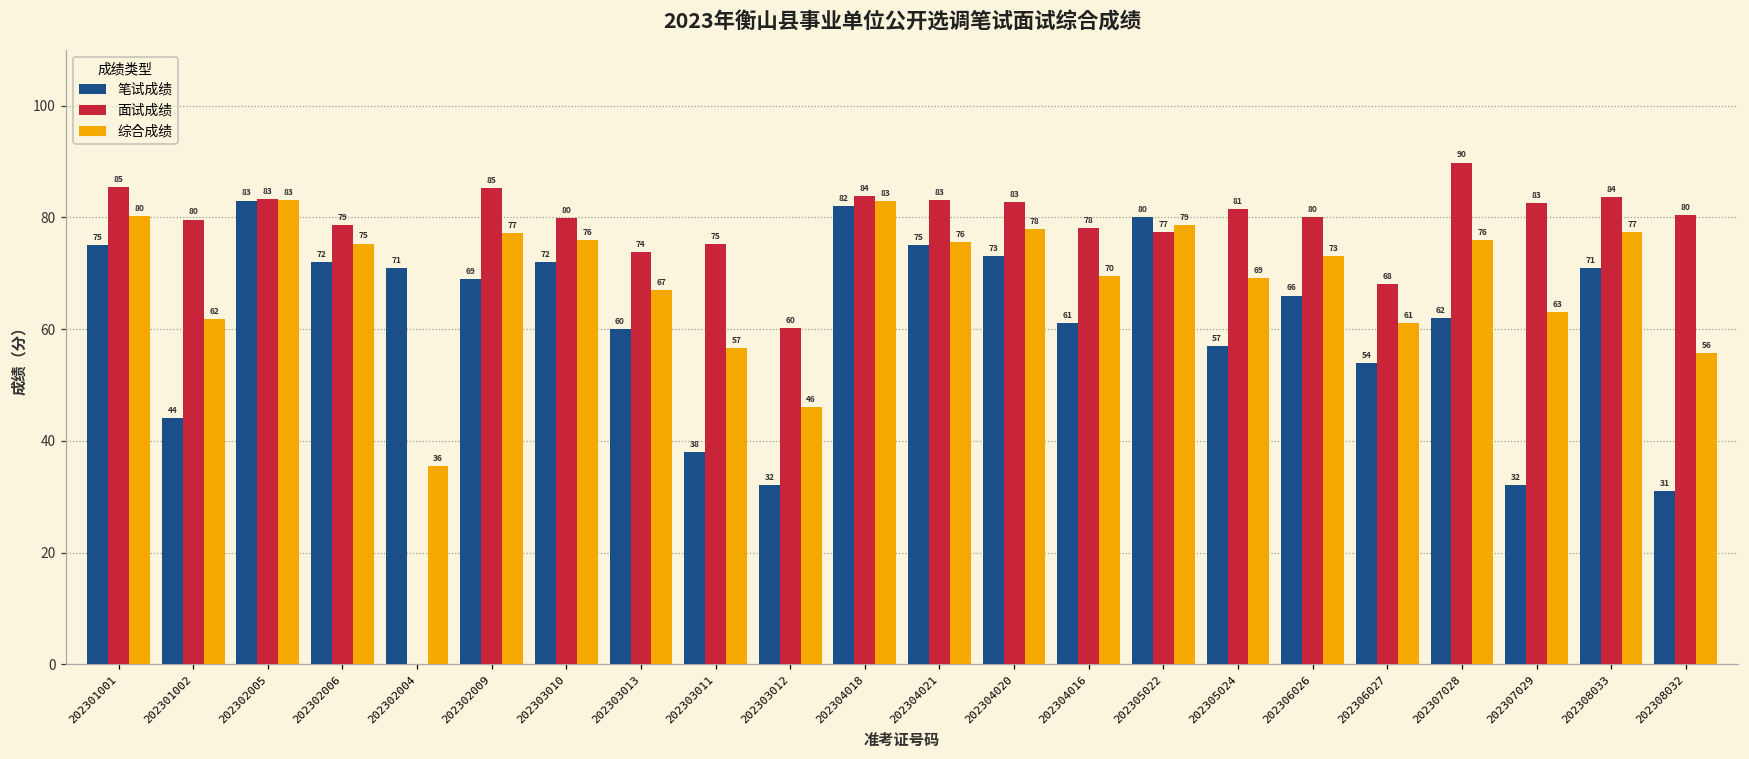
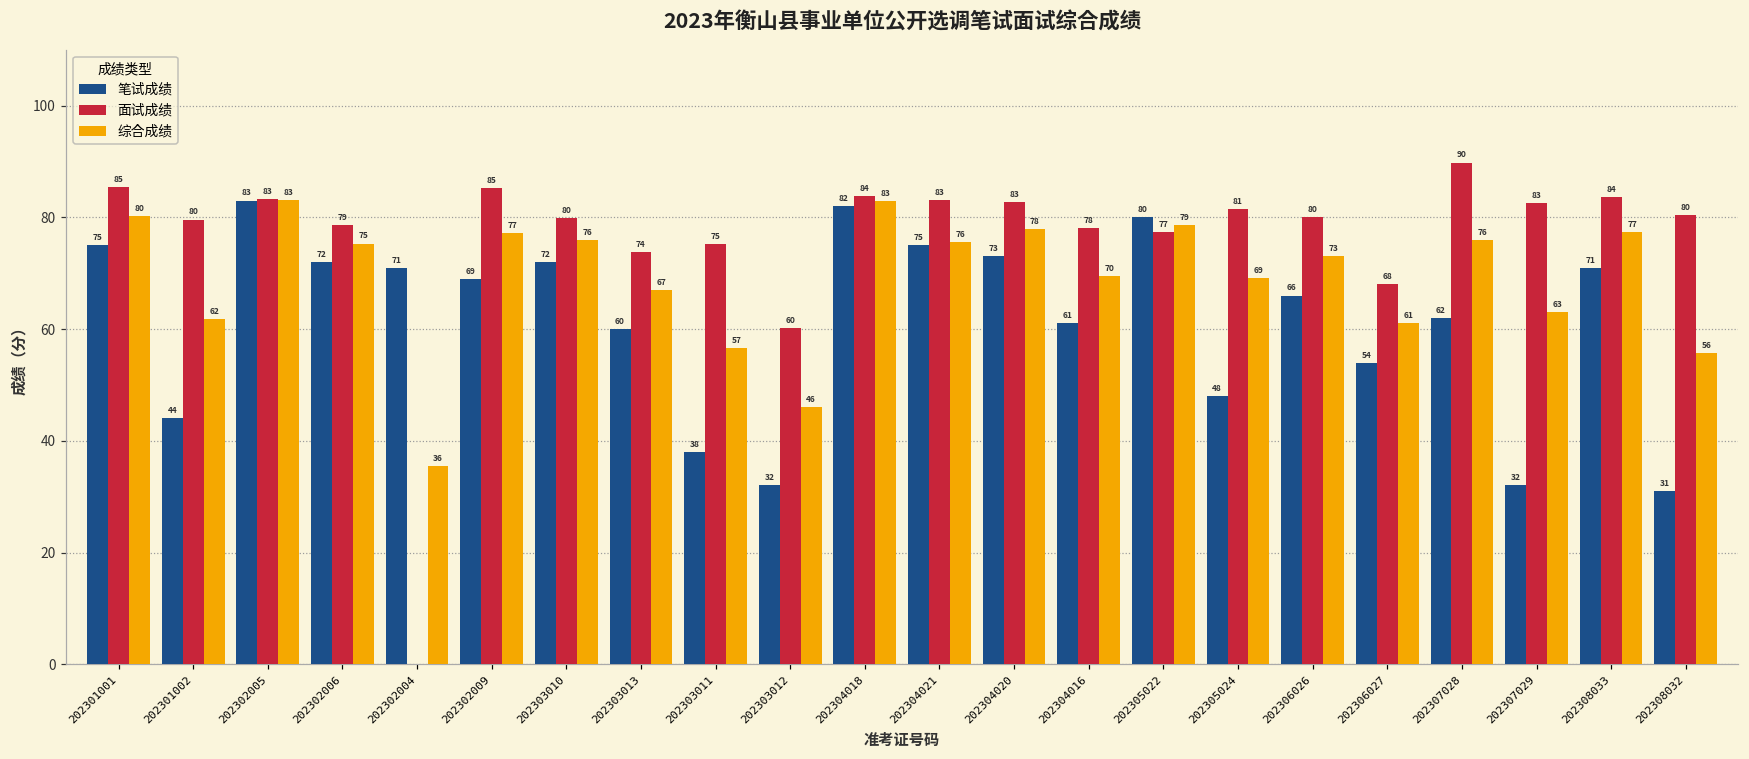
笔试成绩, 202305024: 57 -> 48
